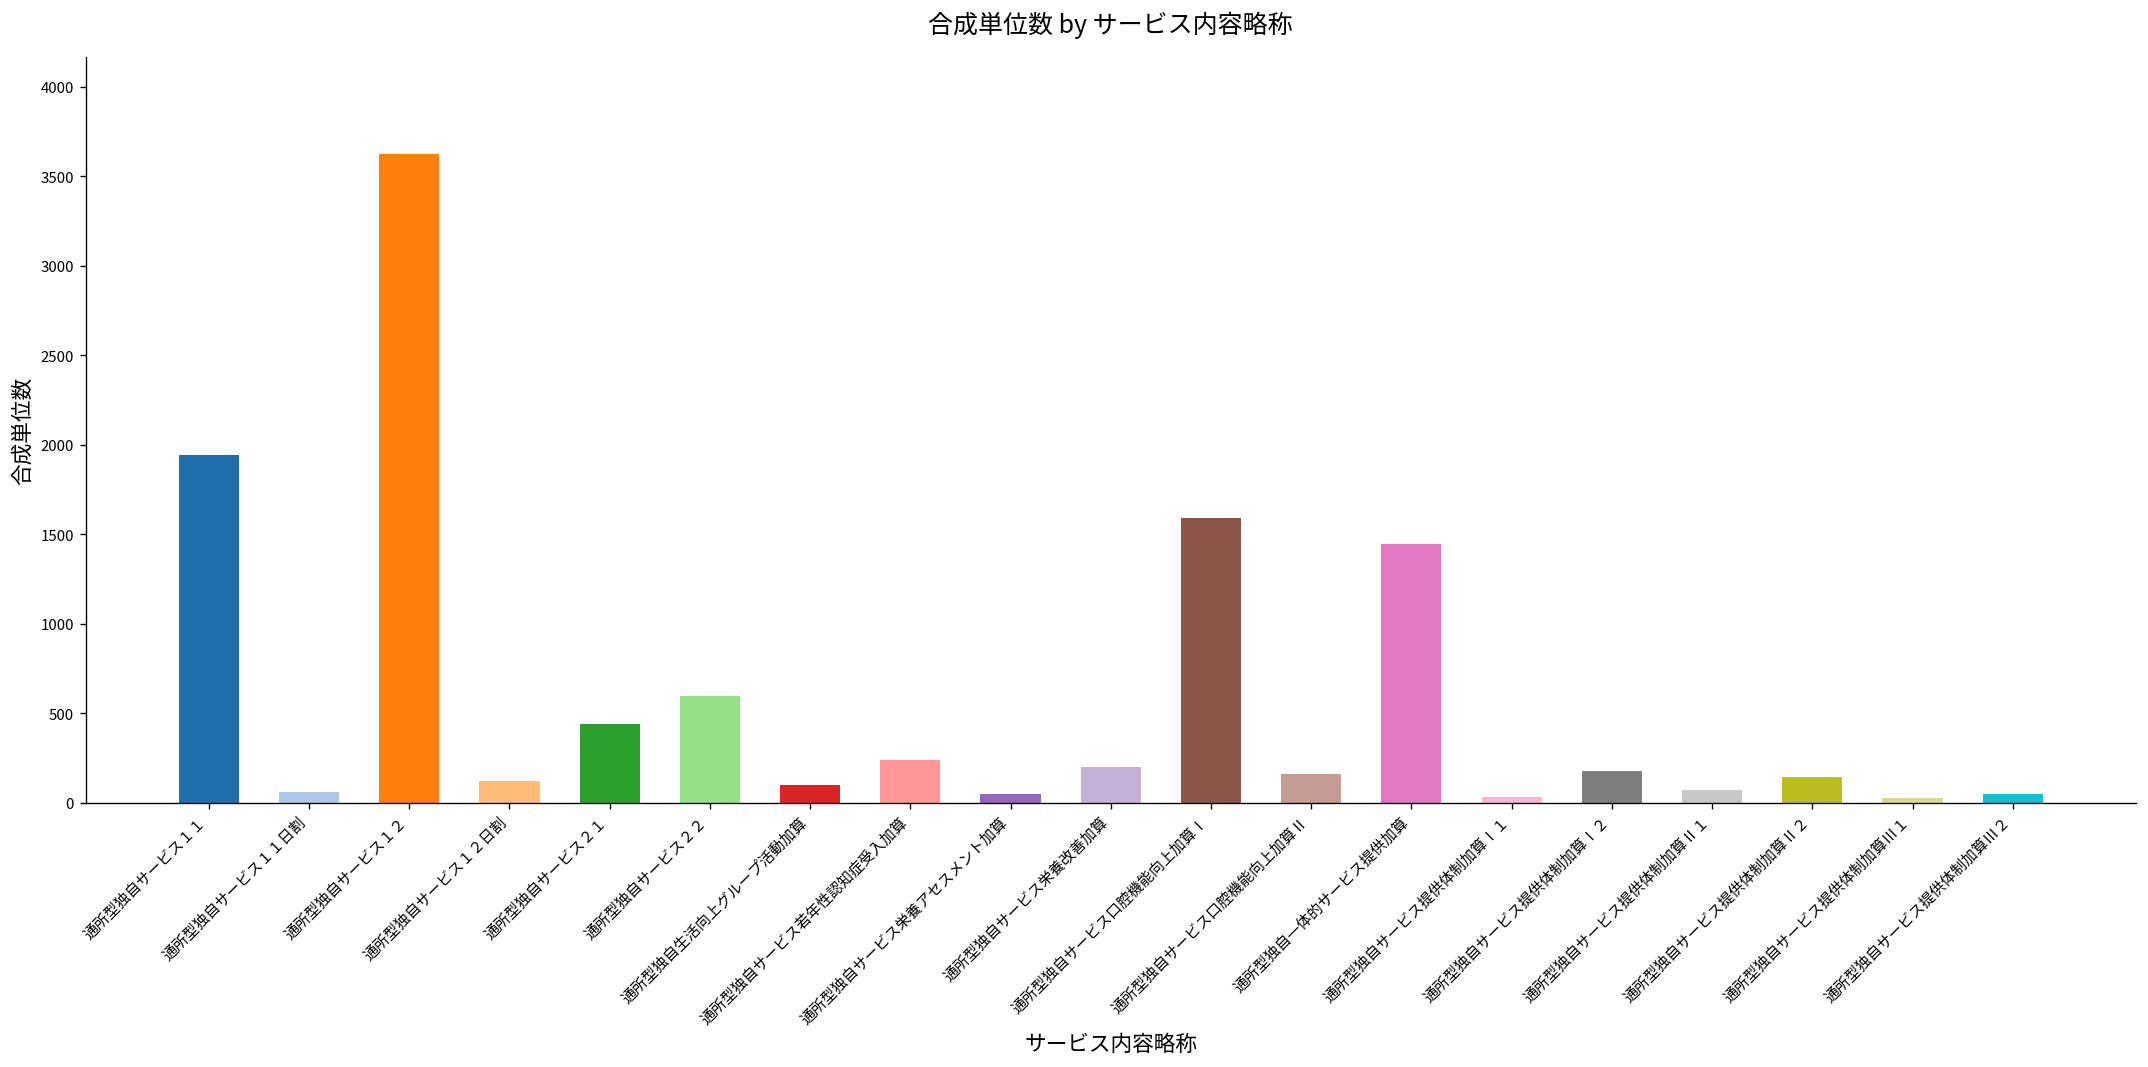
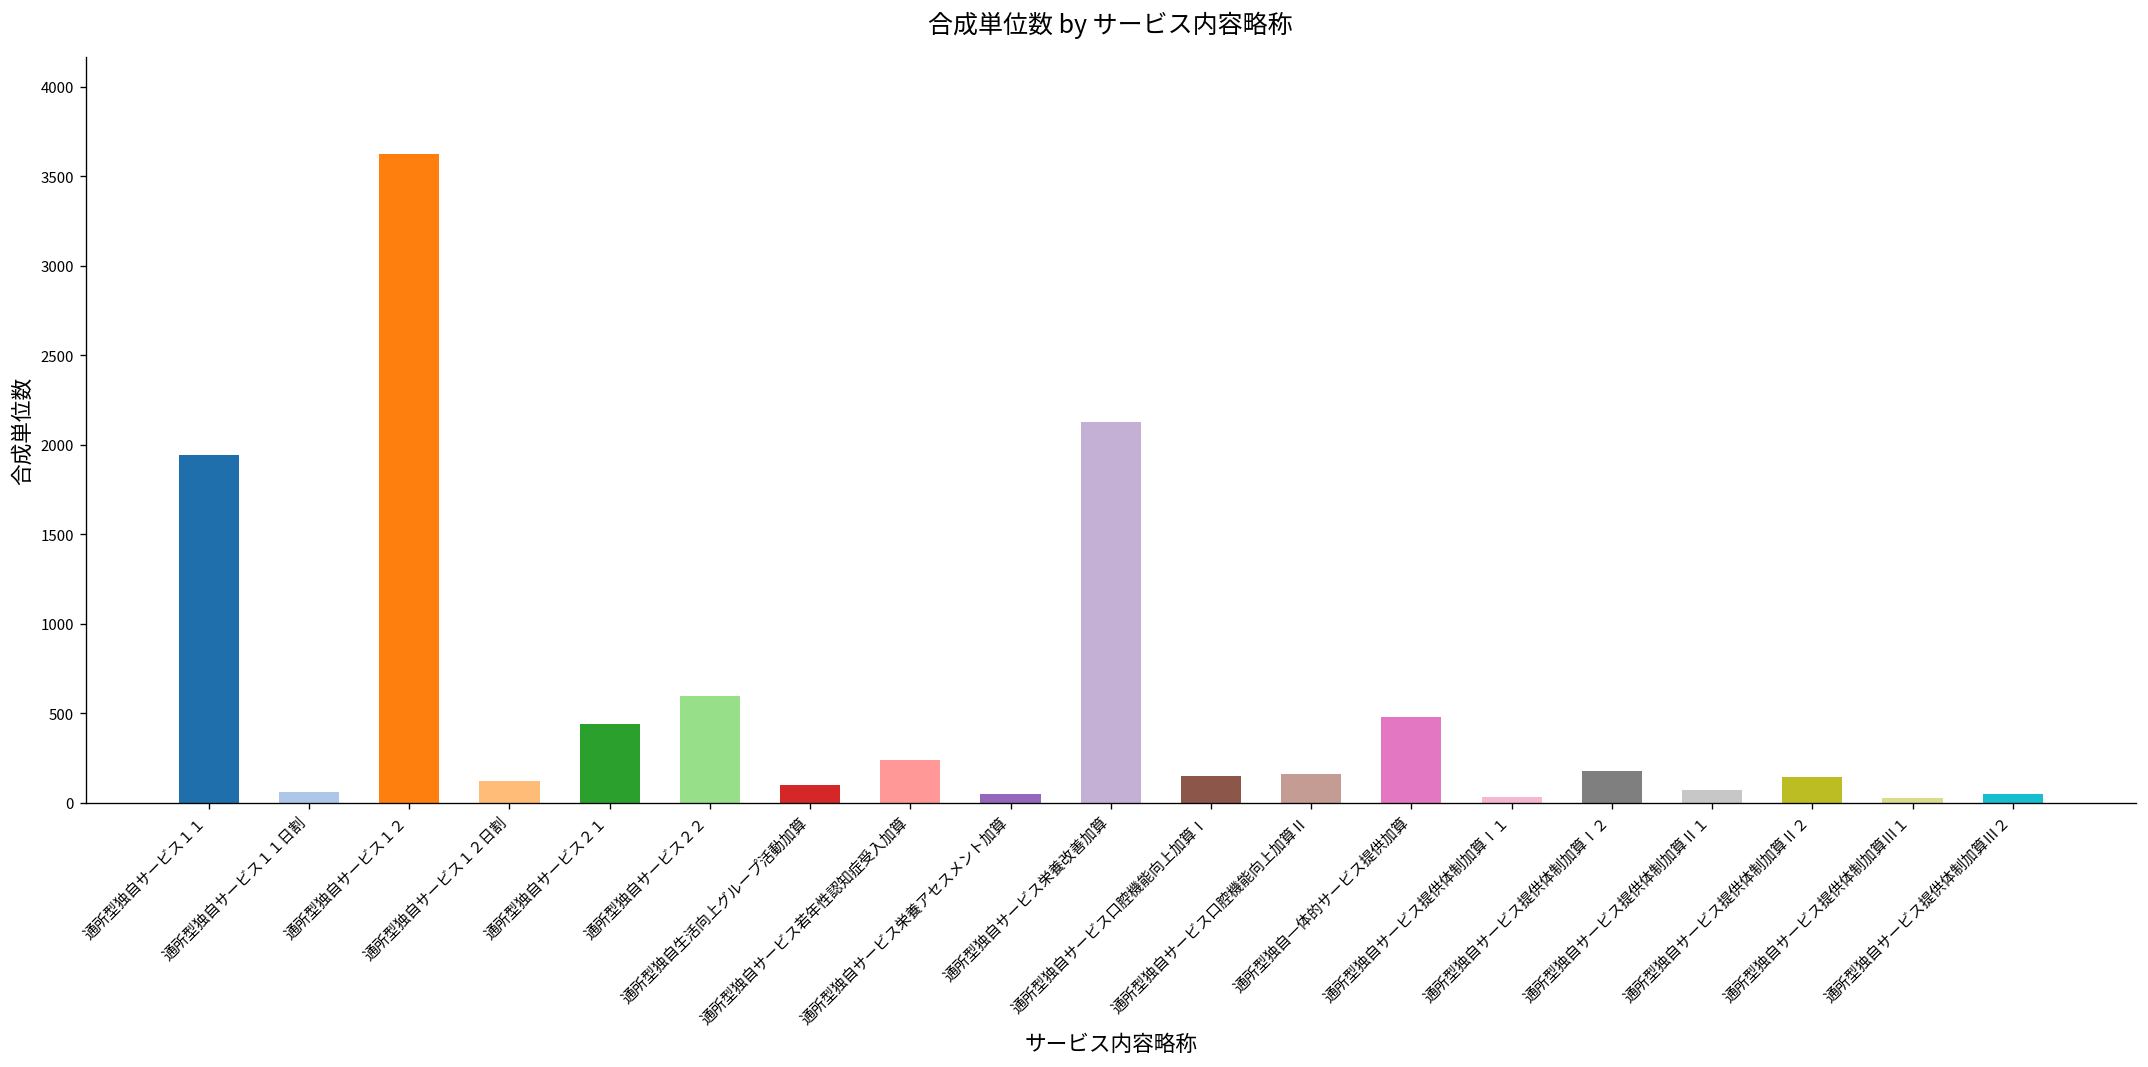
通所型独自サービス栄養改善加算: 200 -> 2120
通所型独自サービス口腔機能向上加算Ⅰ: 1590 -> 150
通所型独自一体的サービス提供加算: 1450 -> 480
